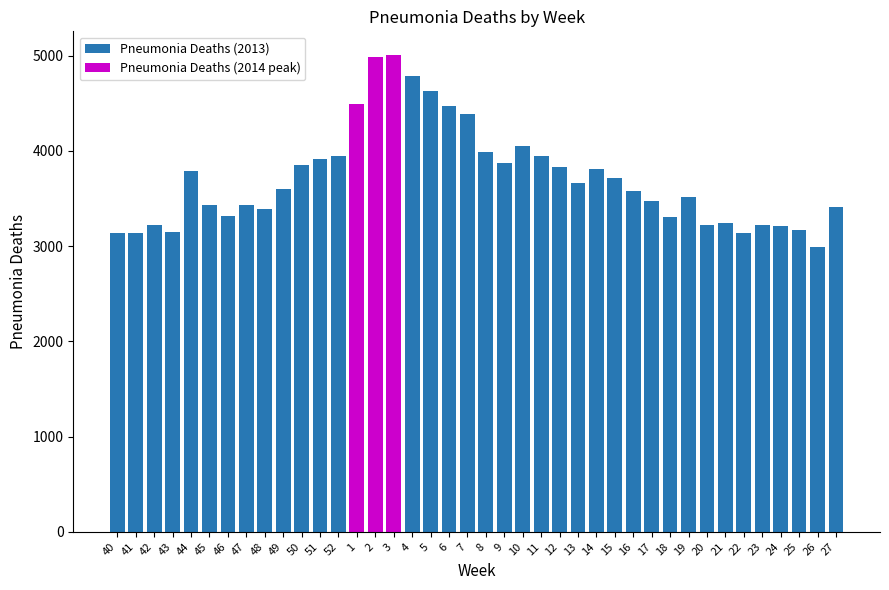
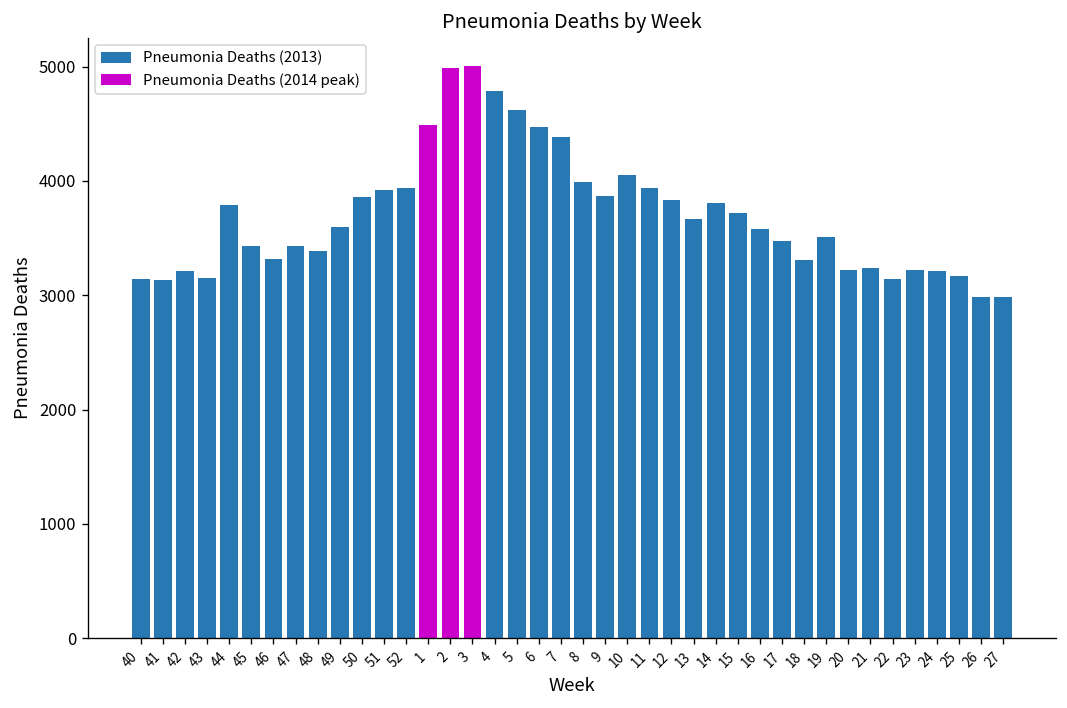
27: 3400 -> 3000
